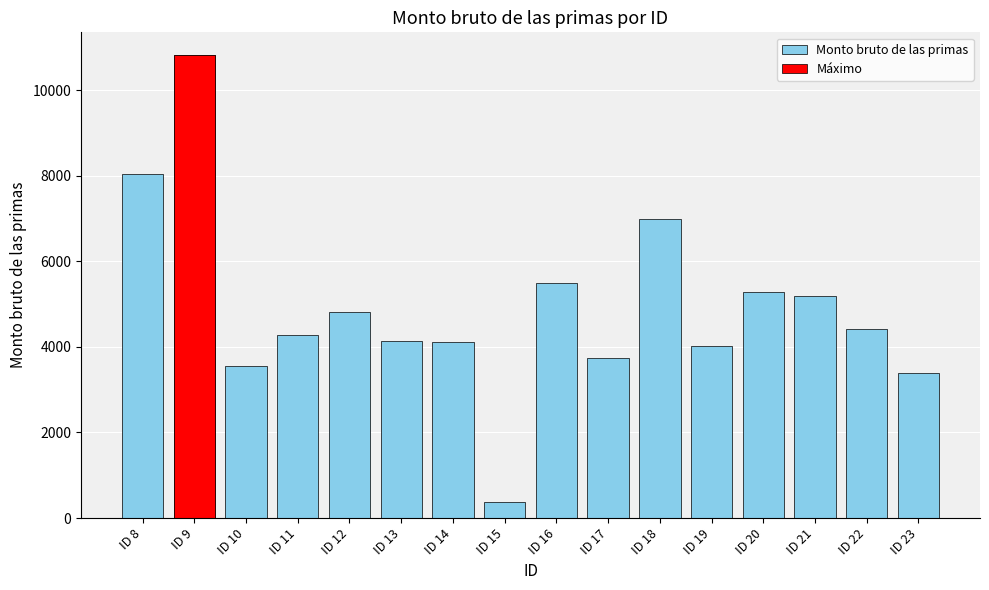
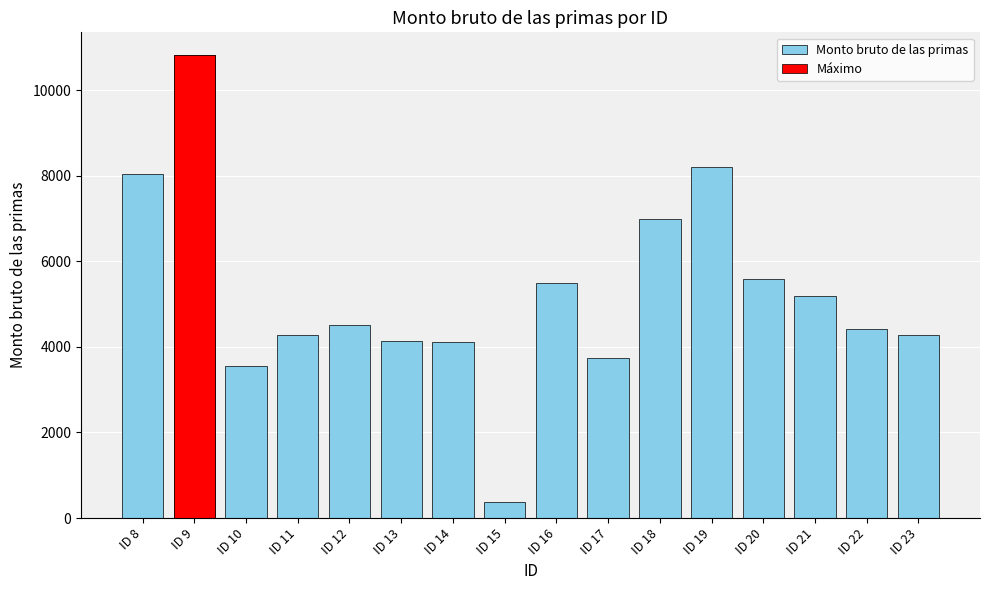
Monto bruto de las primas, ID 12: 4800 -> 4500
Monto bruto de las primas, ID 19: 4000 -> 8200
Monto bruto de las primas, ID 20: 5300 -> 5600
Monto bruto de las primas, ID 23: 3400 -> 4300
